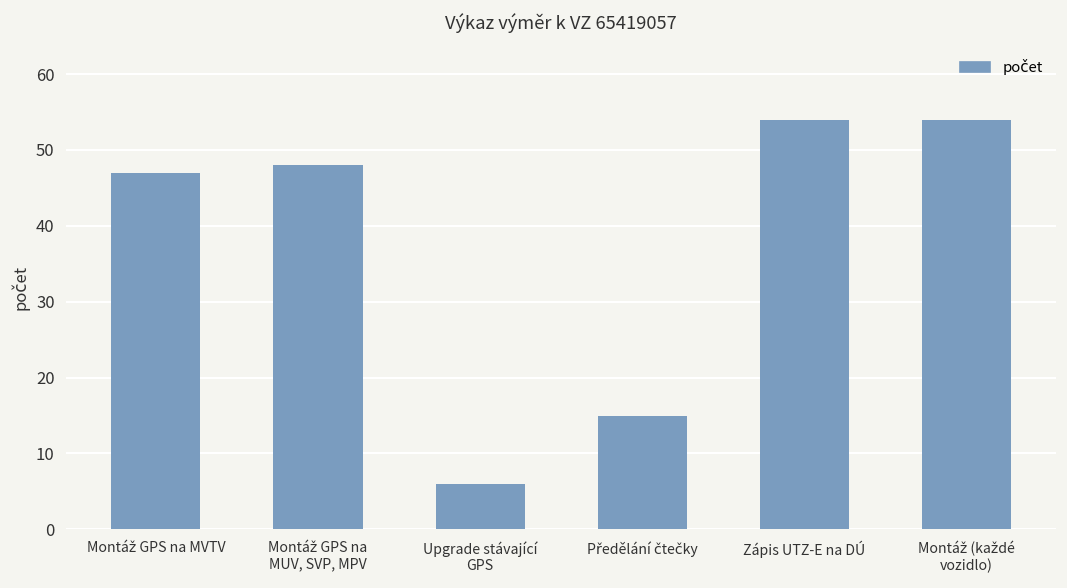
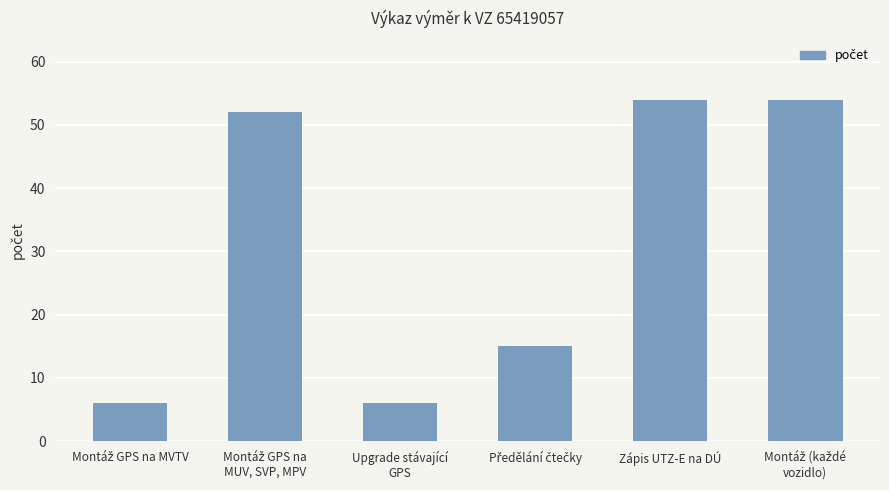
Montáž GPS na MVTV: 47 -> 6
Montáž GPS na MUV, SVP, MPV: 48 -> 52
